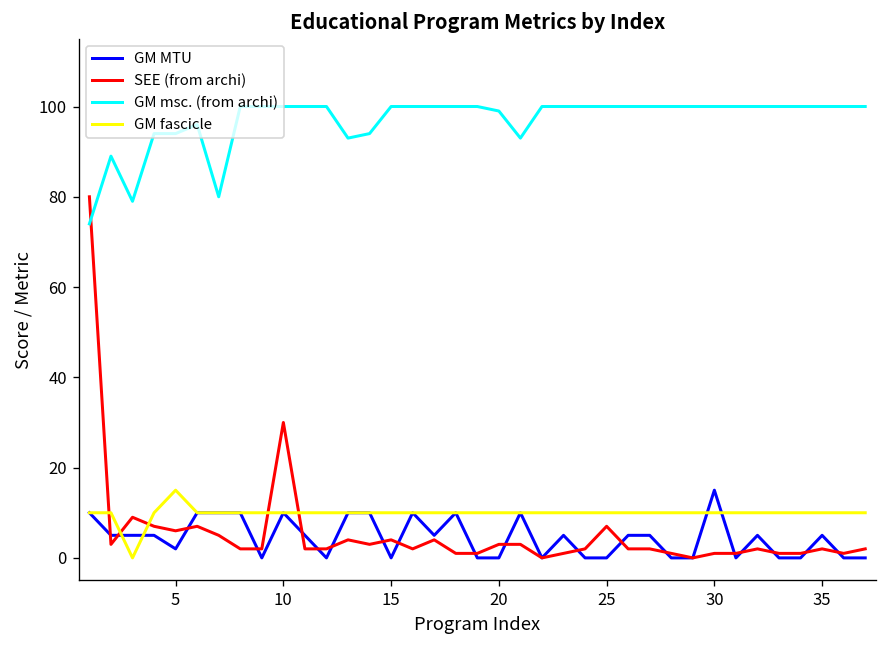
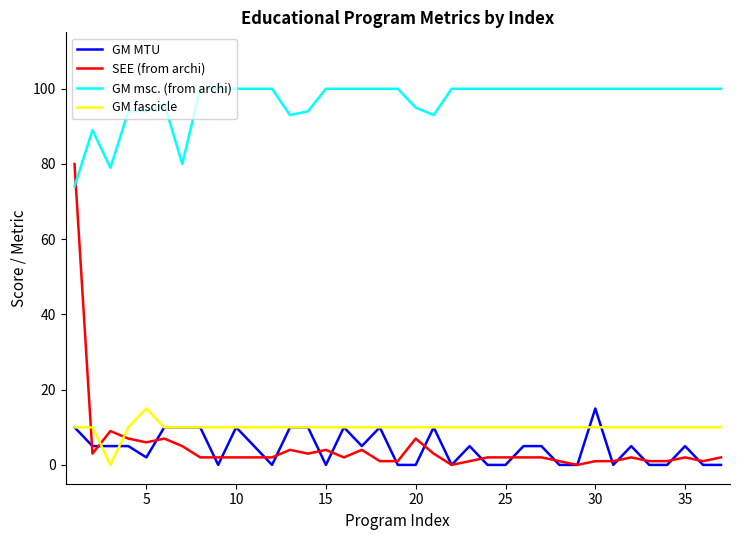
SEE (from archi), 10: 30 -> 2
SEE (from archi), 20: 3 -> 7
GM msc. (from archi), 20: 99 -> 95
SEE (from archi), 25: 7 -> 2
